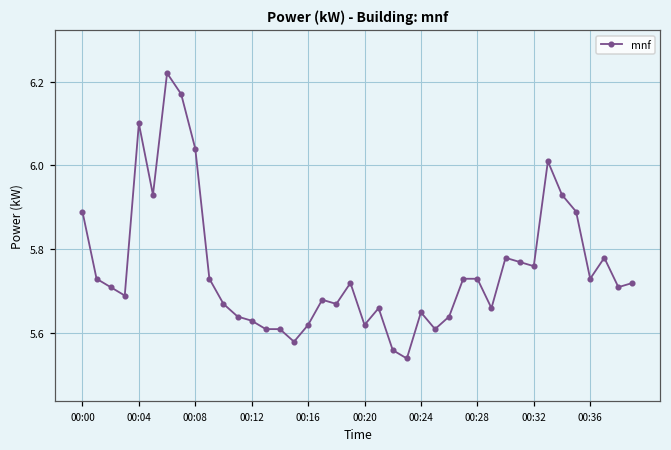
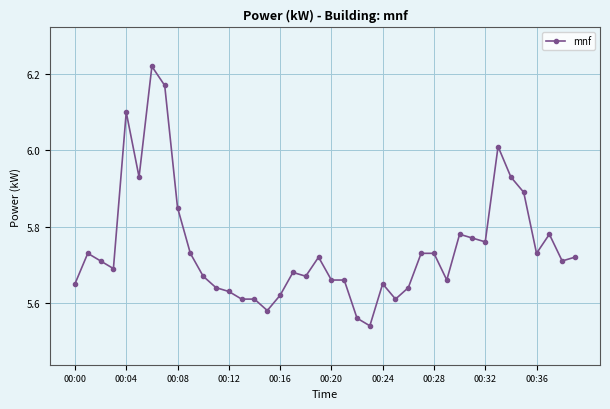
00:00: 5.89 -> 5.65
00:08: 6.04 -> 5.85
00:20: 5.62 -> 5.66
